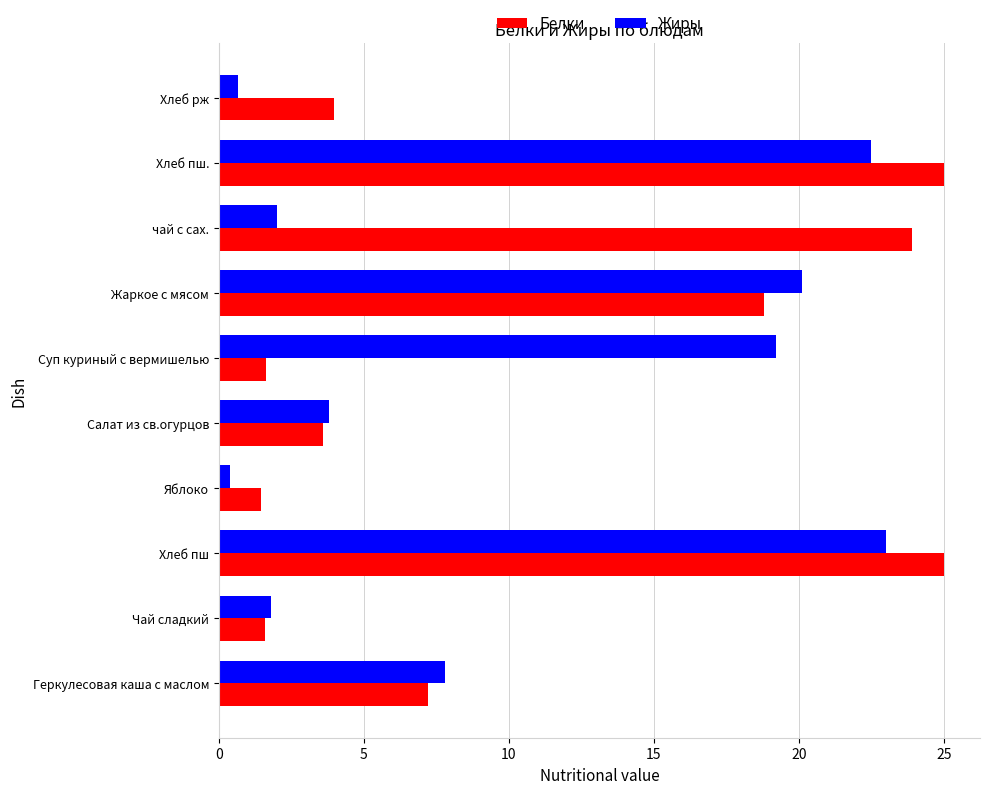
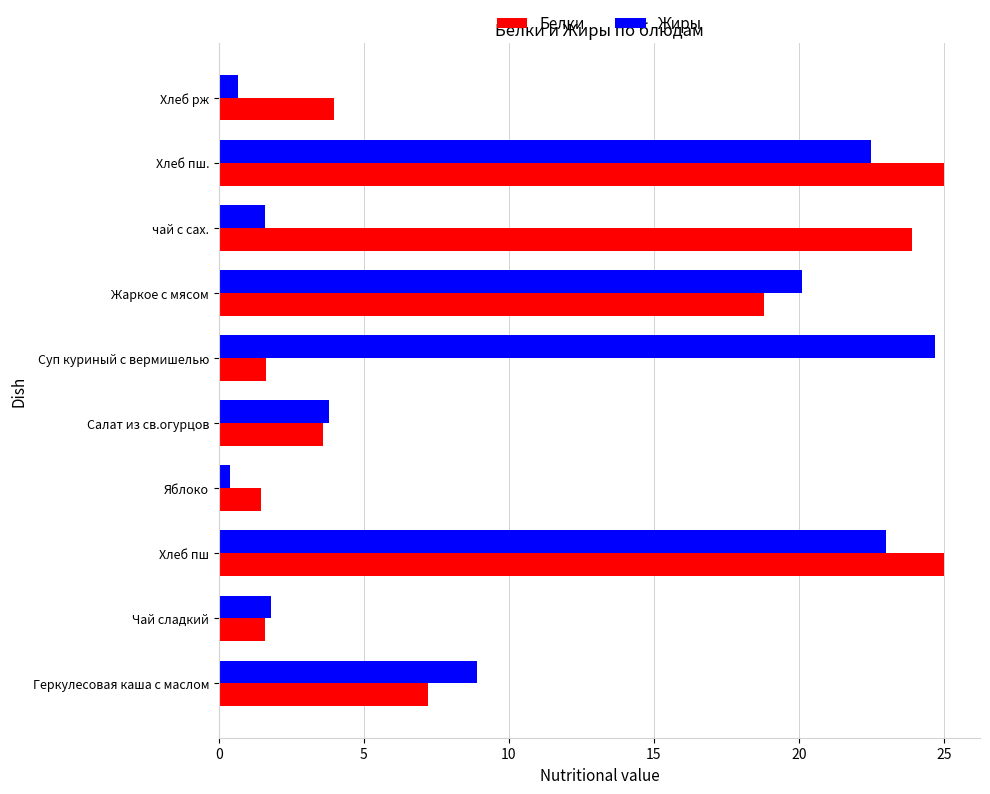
Жиры, чай с сах.: 2.0 -> 1.6
Жиры, Суп куриный с вермишелью: 19.2 -> 24.7
Жиры, Геркулесовая каша с маслом: 7.8 -> 8.9
